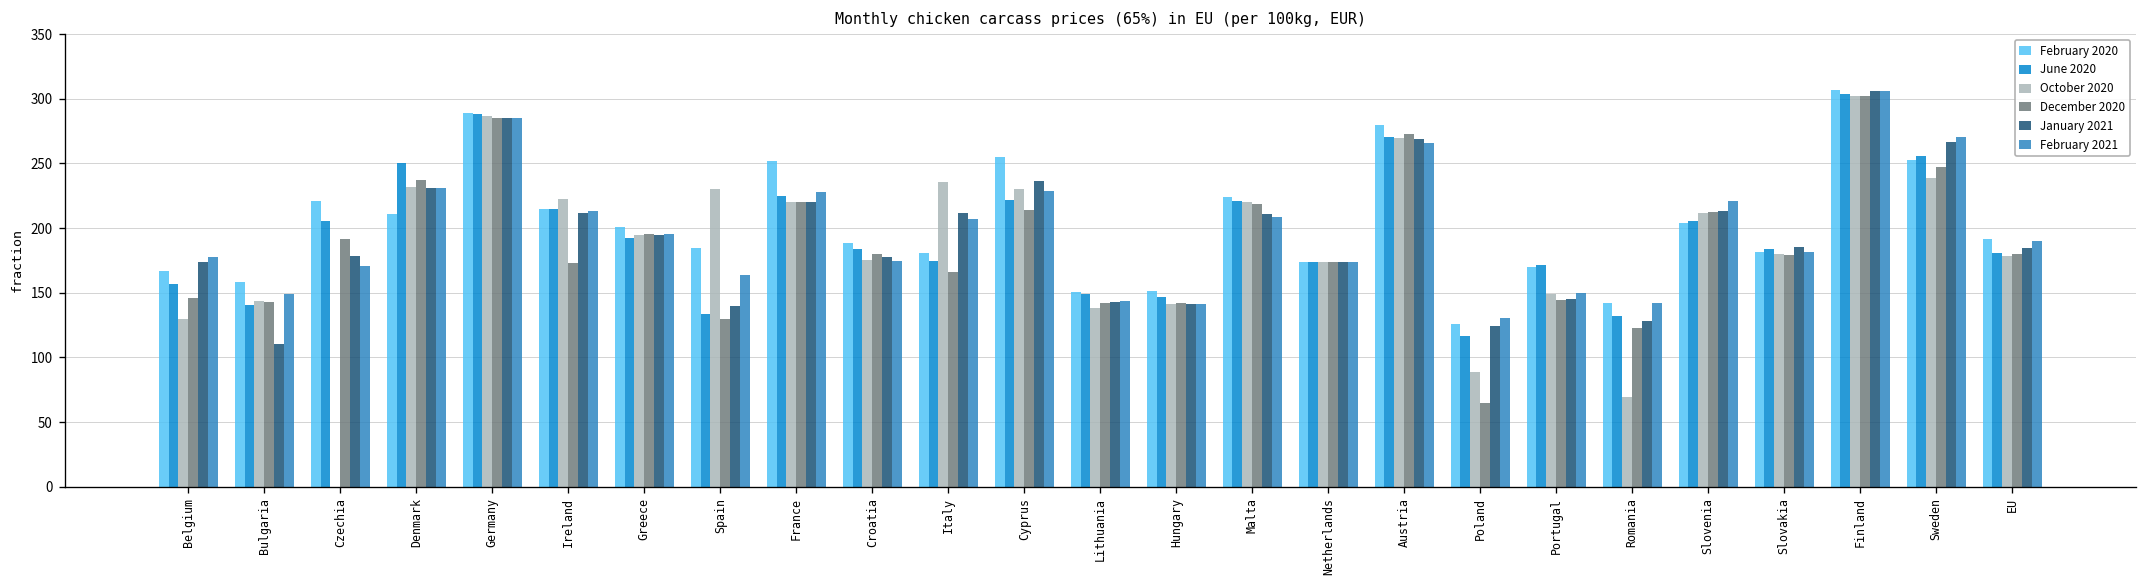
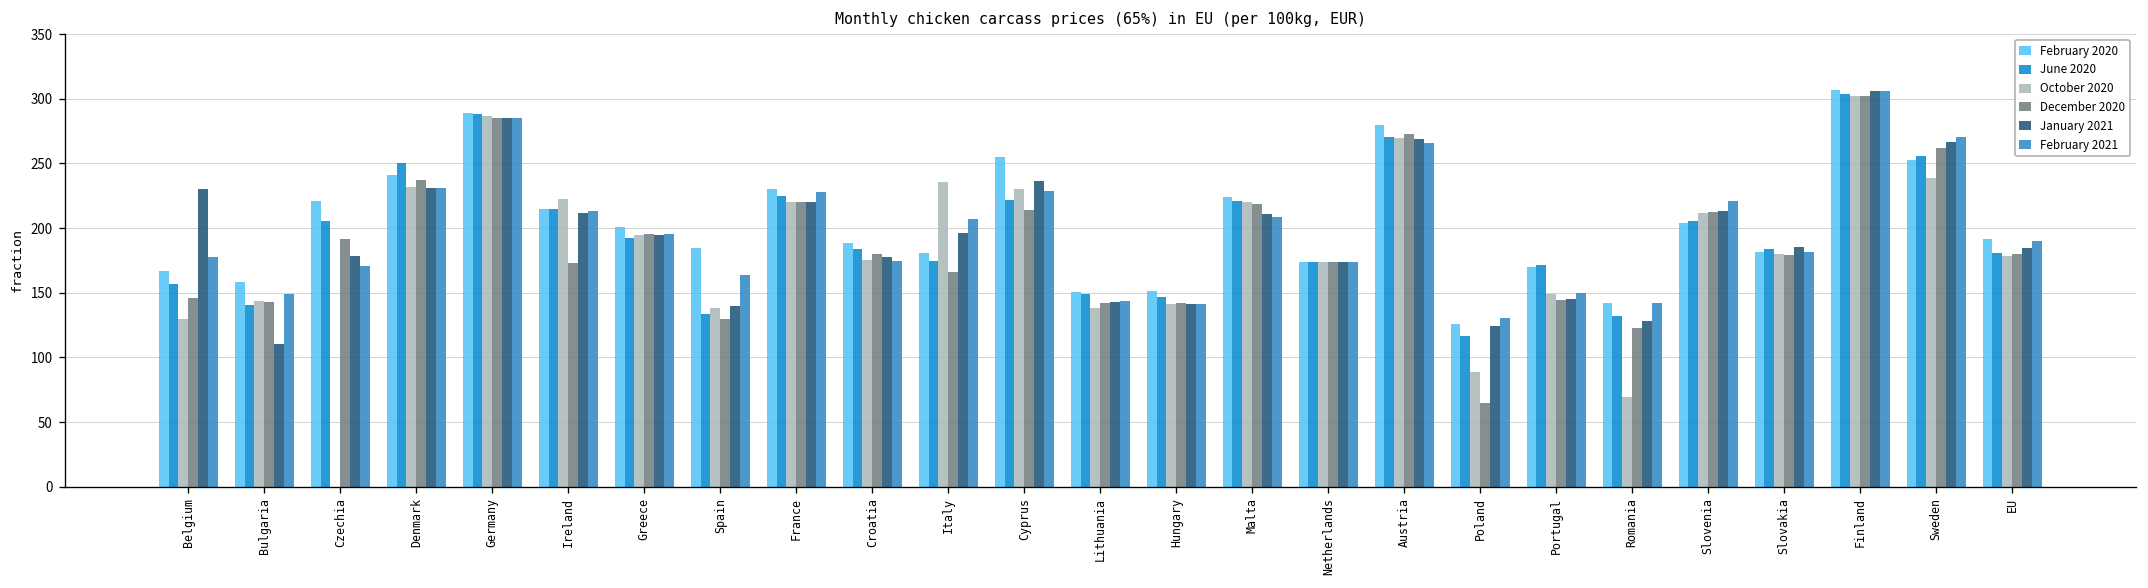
January 2021, Belgium: 174 -> 230
February 2020, Denmark: 211 -> 241
October 2020, Spain: 230 -> 138
February 2020, France: 252 -> 230
January 2021, Italy: 211 -> 196
December 2020, Sweden: 247 -> 262
